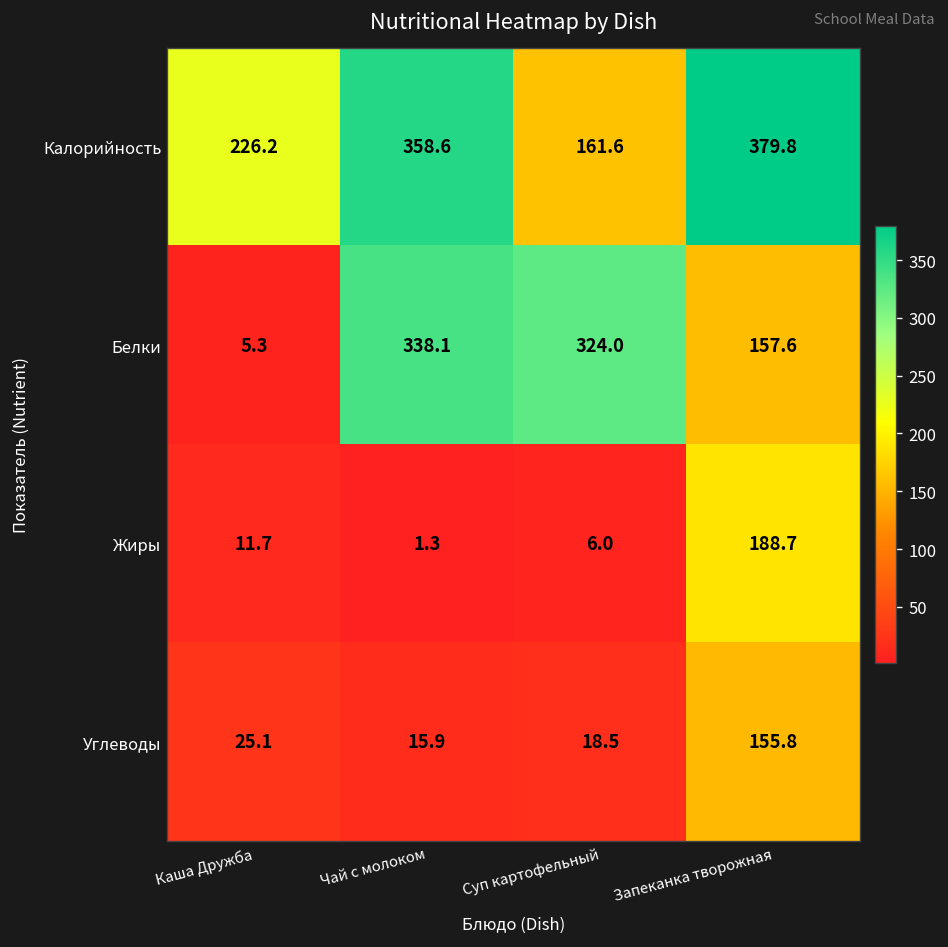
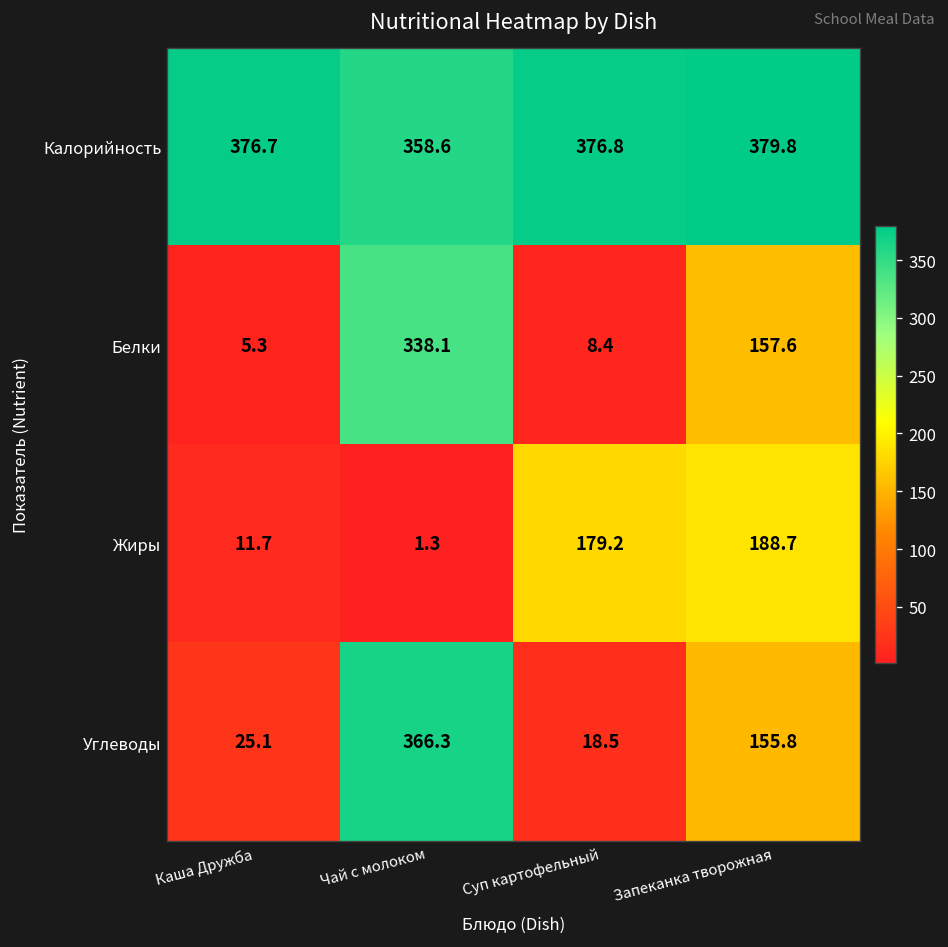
Калорийность, Каша Дружба: 226.2 -> 376.7
Калорийность, Суп картофельный: 161.6 -> 376.8
Белки, Суп картофельный: 324.0 -> 8.4
Жиры, Суп картофельный: 6.0 -> 179.2
Углеводы, Чай с молоком: 15.9 -> 366.3
